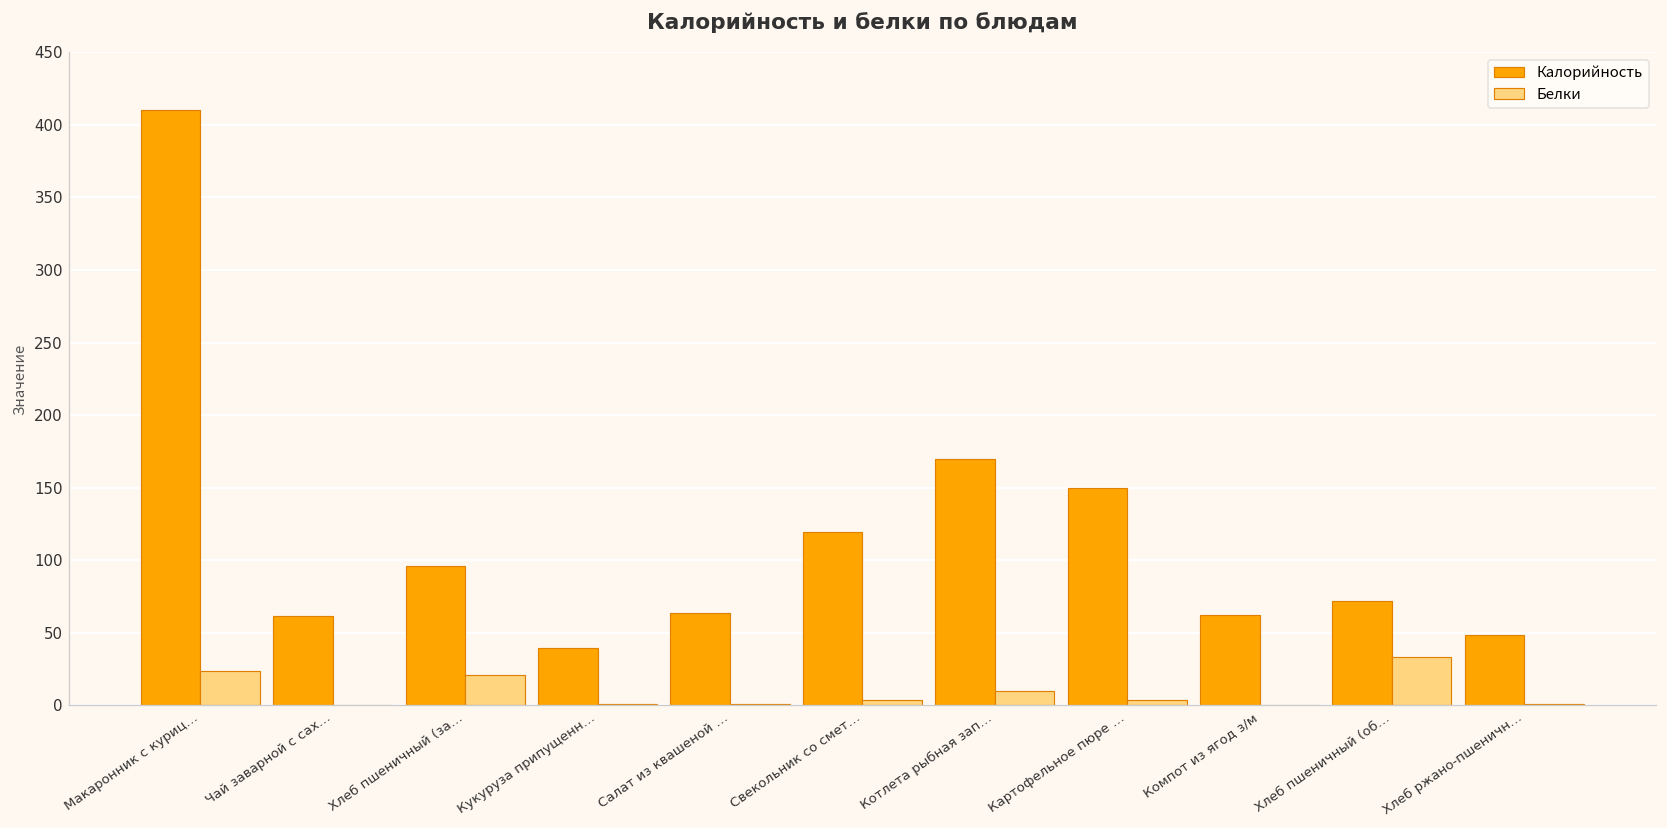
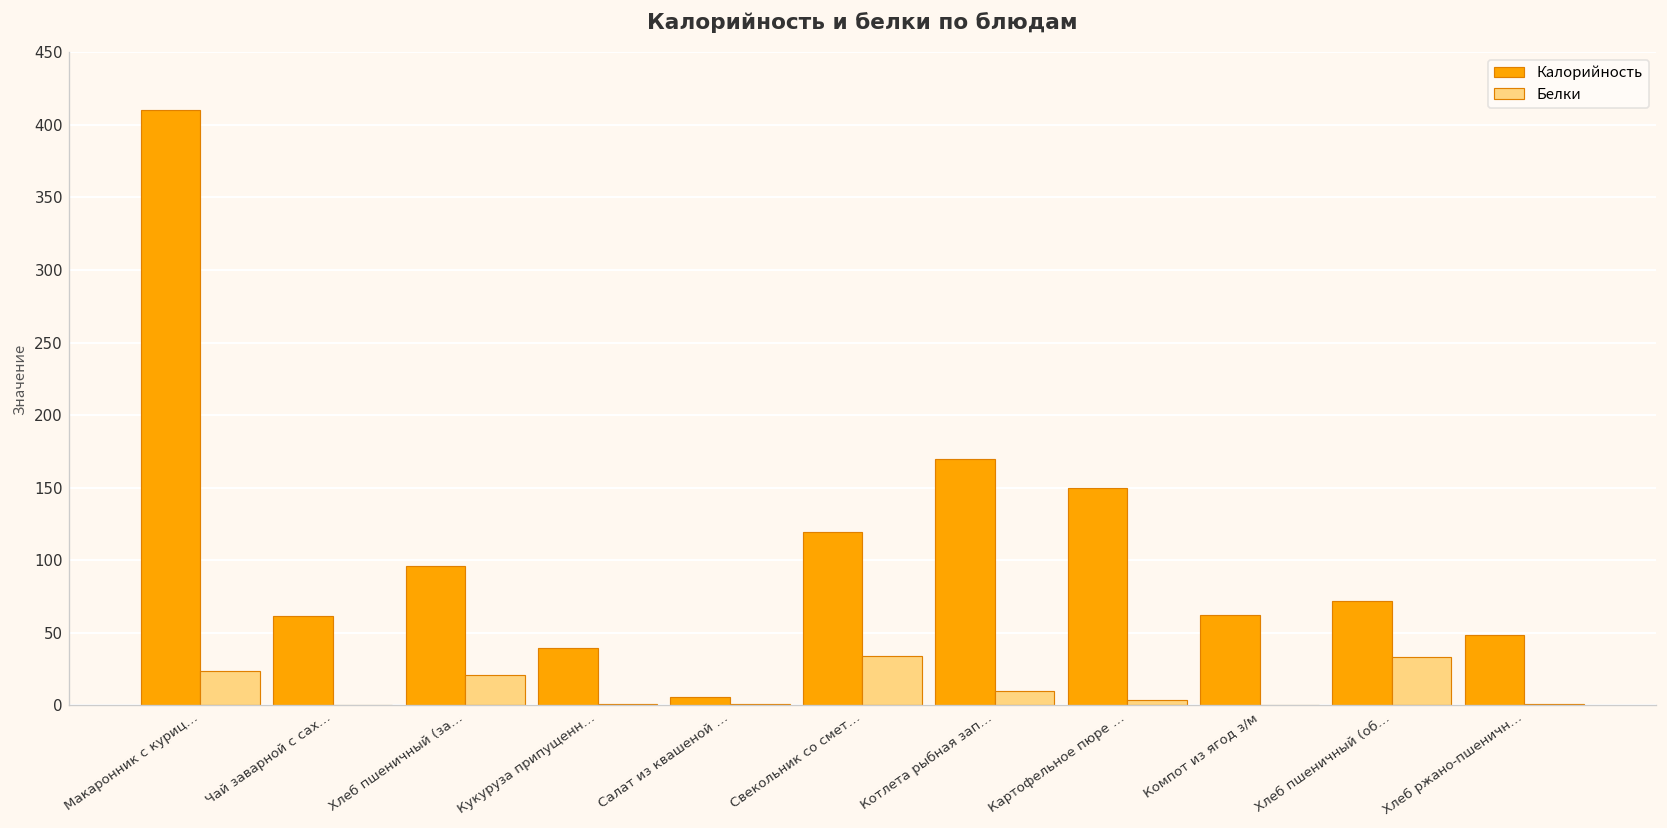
Калорийность, Салат из квашеной …: 64 -> 6
Белки, Свекольник со смет…: 4 -> 34
